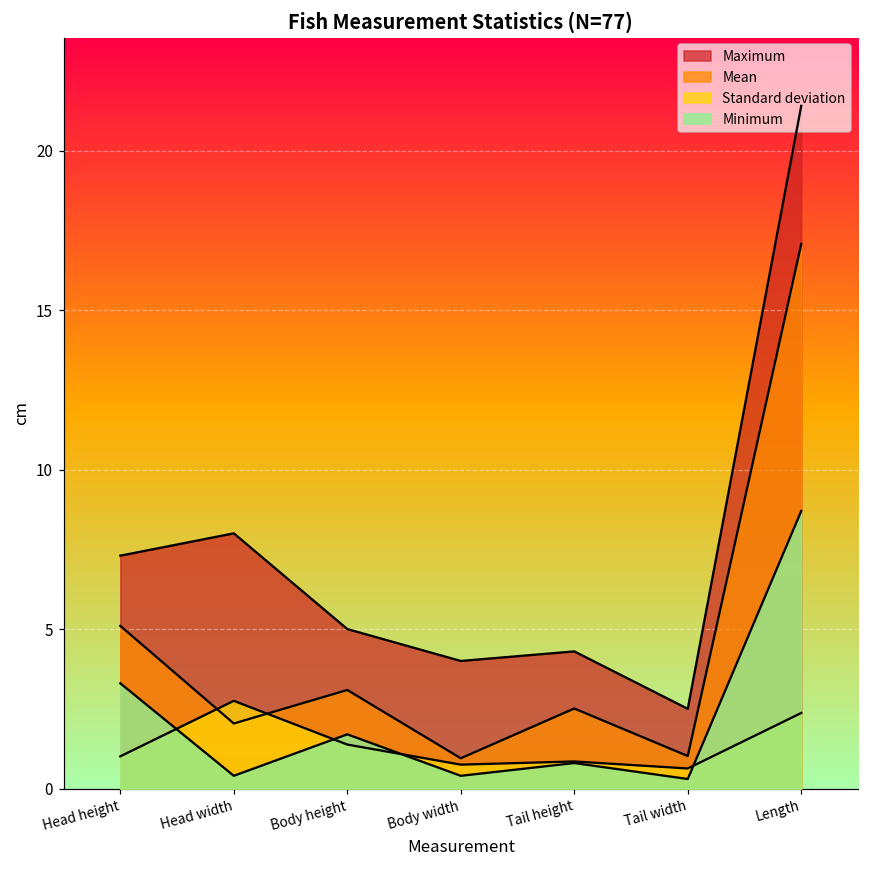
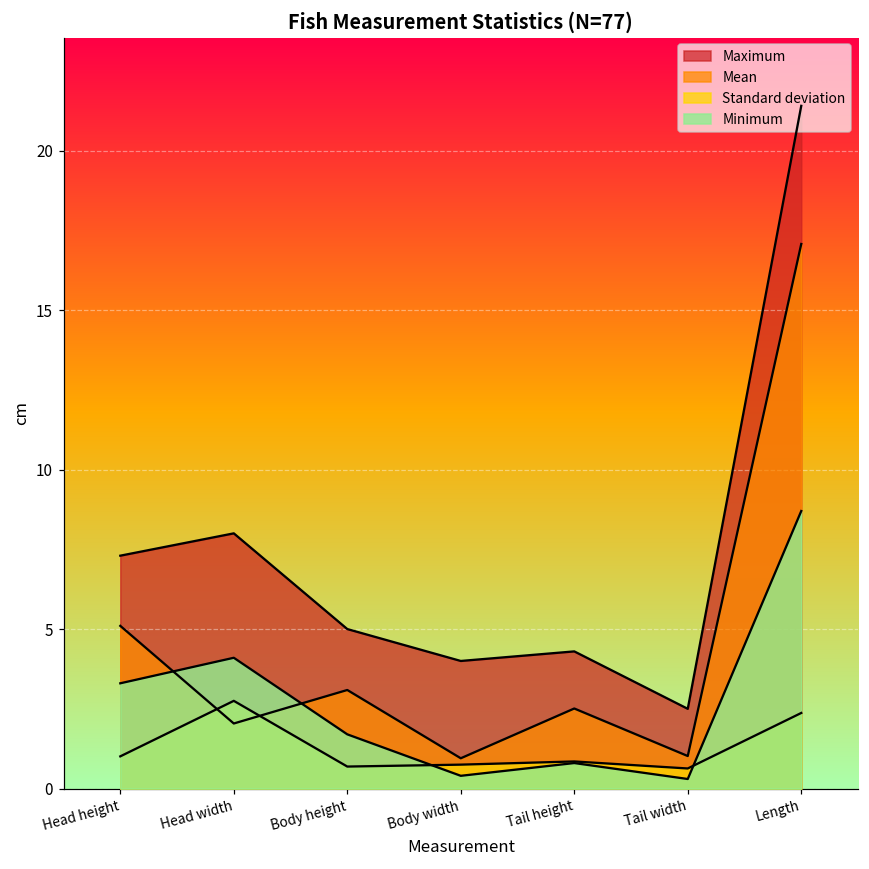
Minimum, Head width: 0.4 -> 4.1
Standard deviation, Body height: 1.4 -> 0.7
